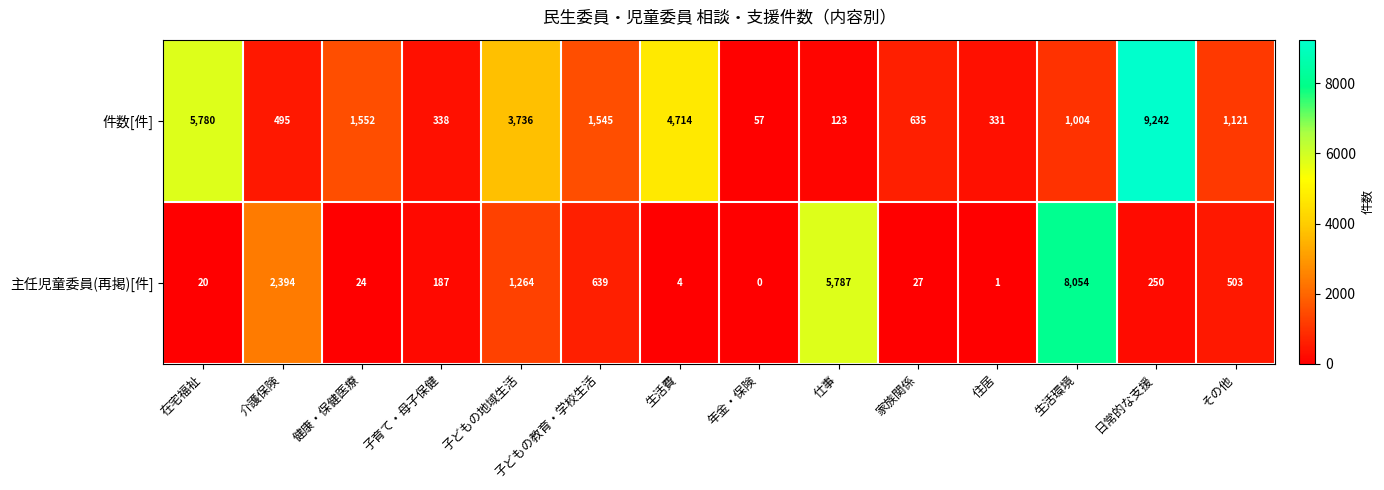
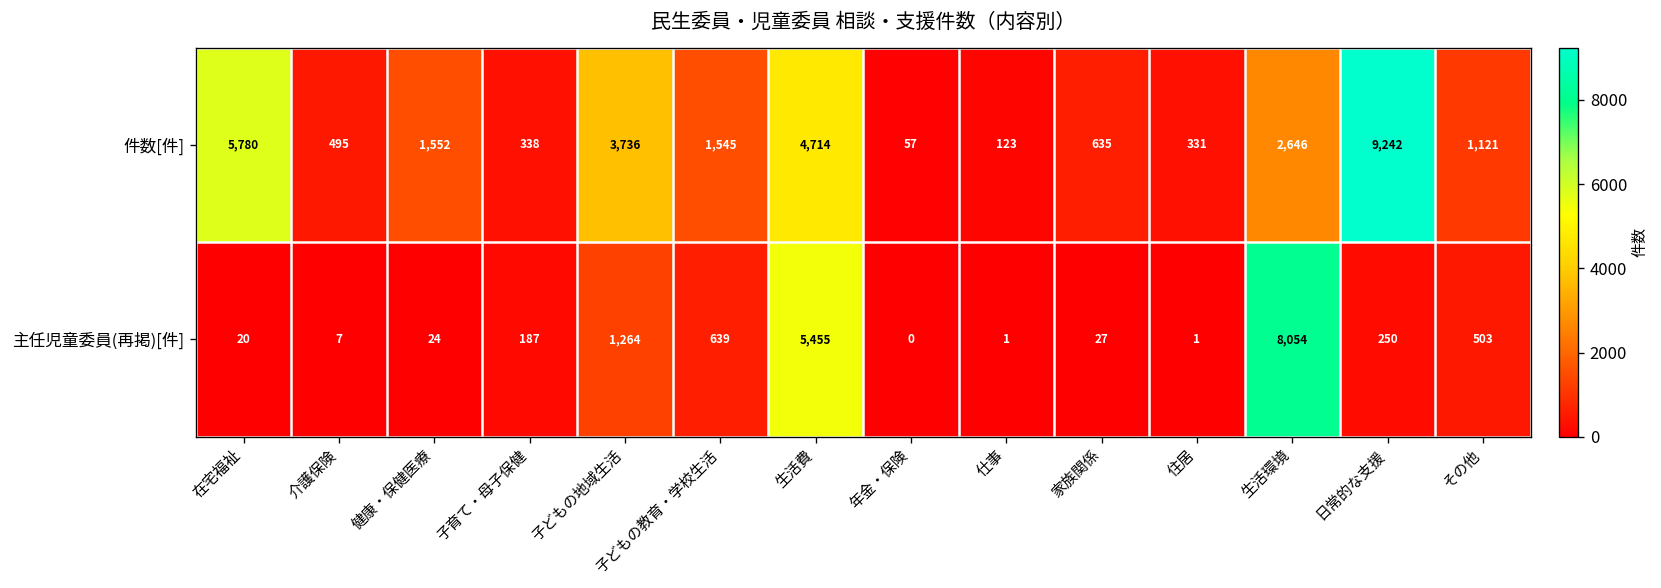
件数[件], 生活環境: 1,004 -> 2,646
主任児童委員(再掲)[件], 介護保険: 2,394 -> 7
主任児童委員(再掲)[件], 生活費: 4 -> 5,455
主任児童委員(再掲)[件], 仕事: 5,787 -> 1
